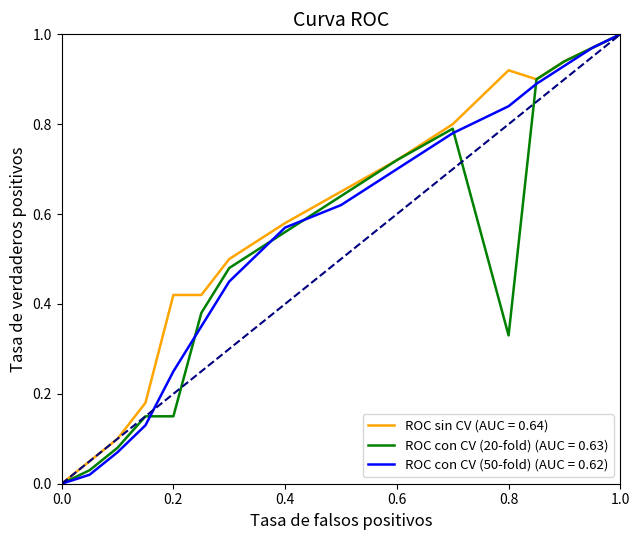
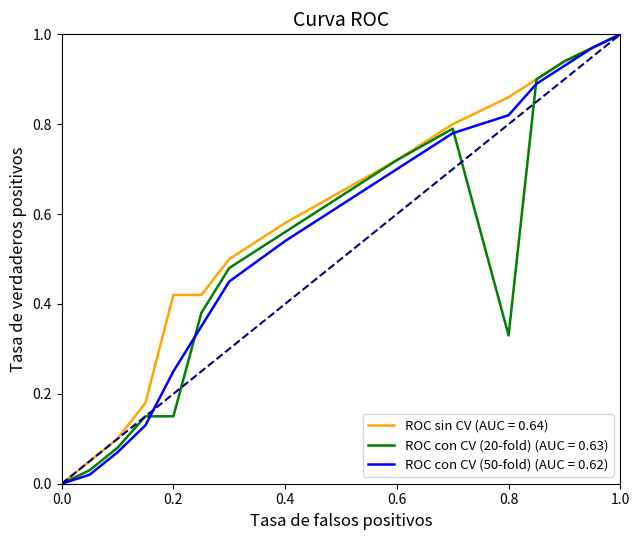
ROC con CV (50-fold) (AUC = 0.62), 0.4: 0.57 -> 0.54
ROC sin CV (AUC = 0.64), 0.8: 0.92 -> 0.86
ROC con CV (50-fold) (AUC = 0.62), 0.8: 0.84 -> 0.82
